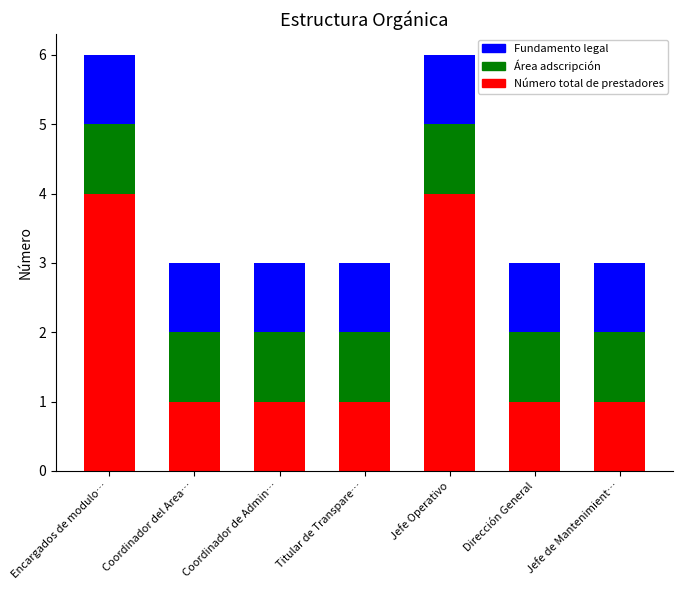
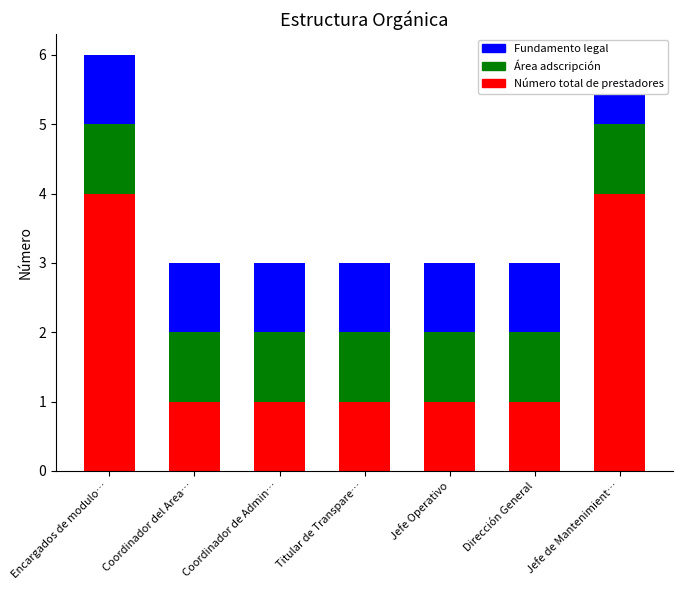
Número total de prestadores, Jefe Operativo: 4 -> 1
Número total de prestadores, Jefe de Mantenimient…: 1 -> 4
